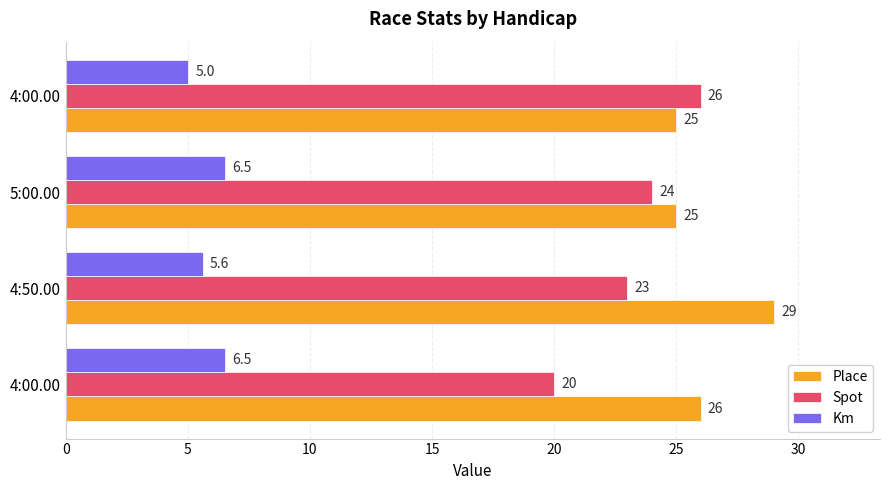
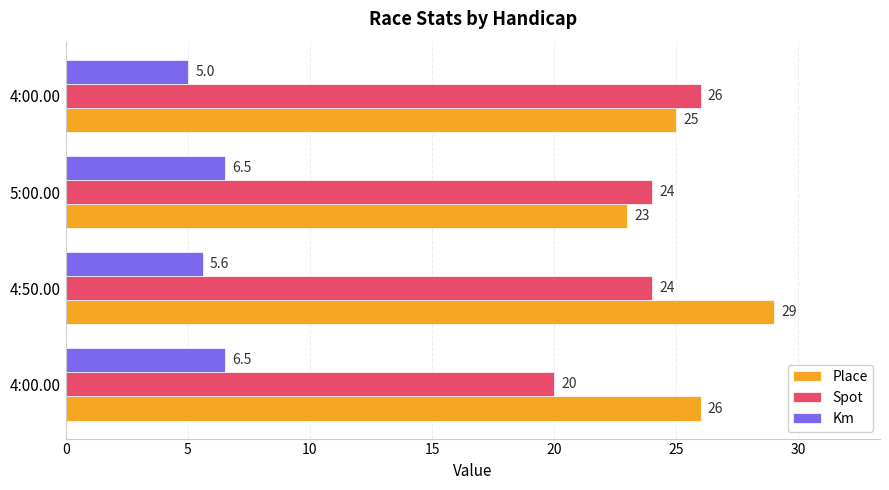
Place, 5:00.00: 25 -> 23
Spot, 4:50.00: 23 -> 24
